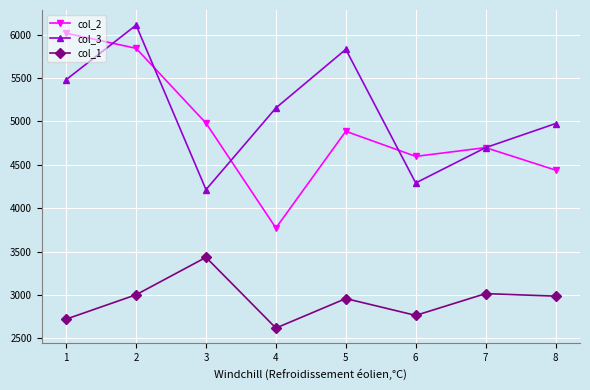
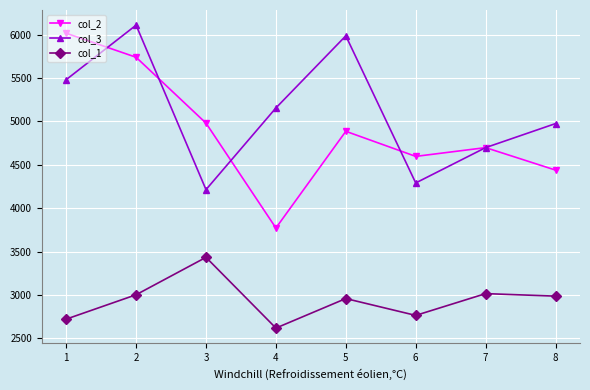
col_2, 2: 5800 -> 5700
col_3, 5: 5800 -> 6000
